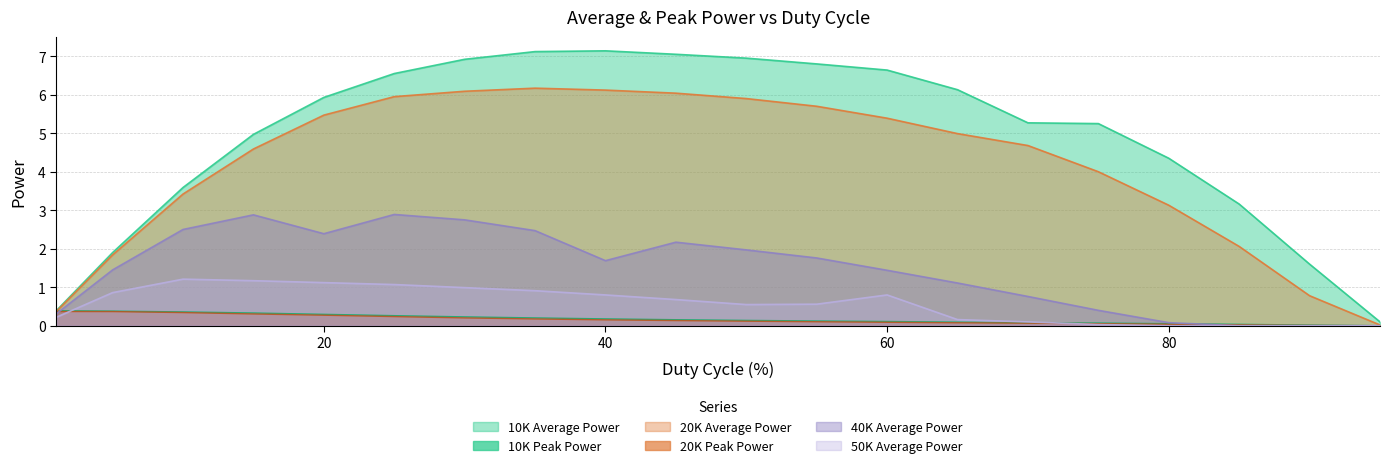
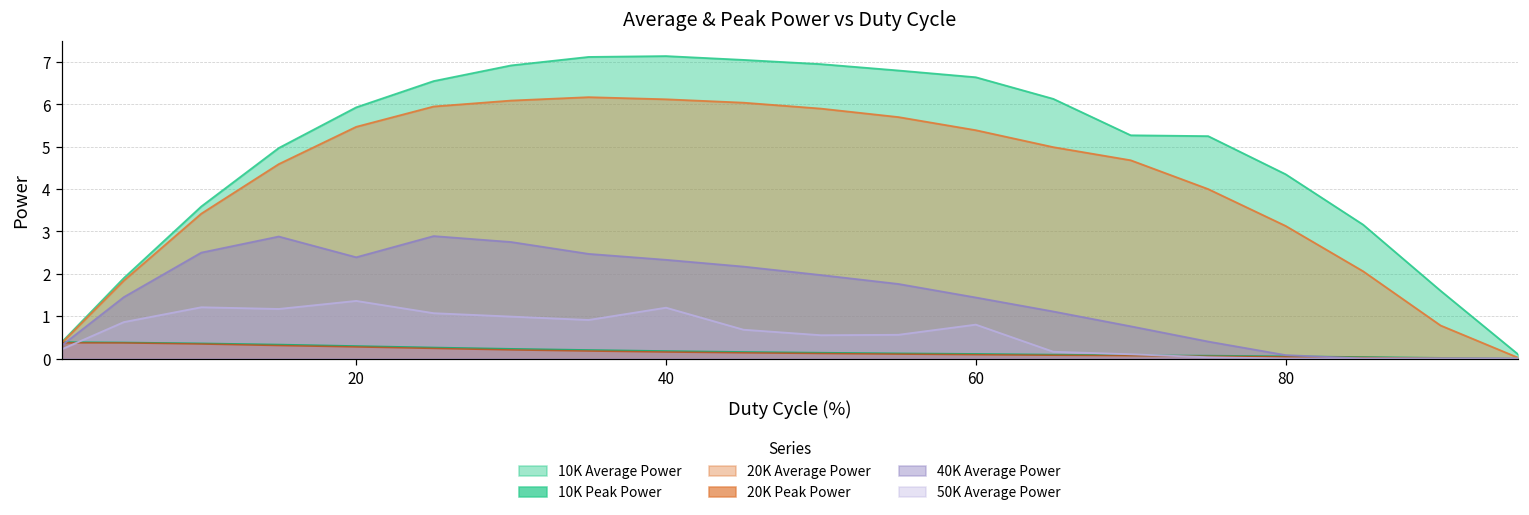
50K Average Power, 20: 1.1 -> 1.4
40K Average Power, 40: 1.7 -> 2.3
50K Average Power, 40: 0.8 -> 1.2
